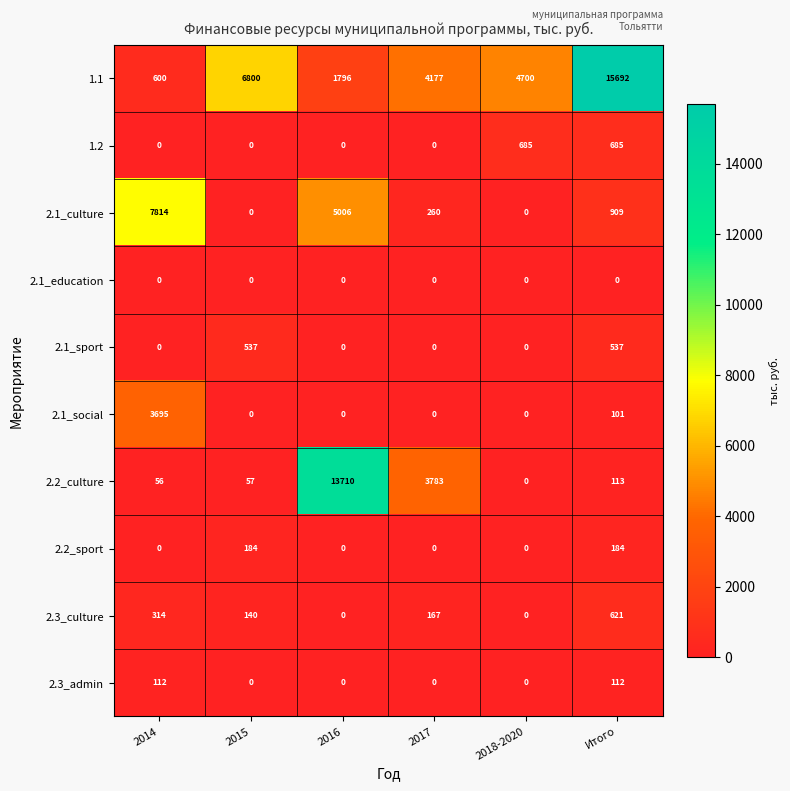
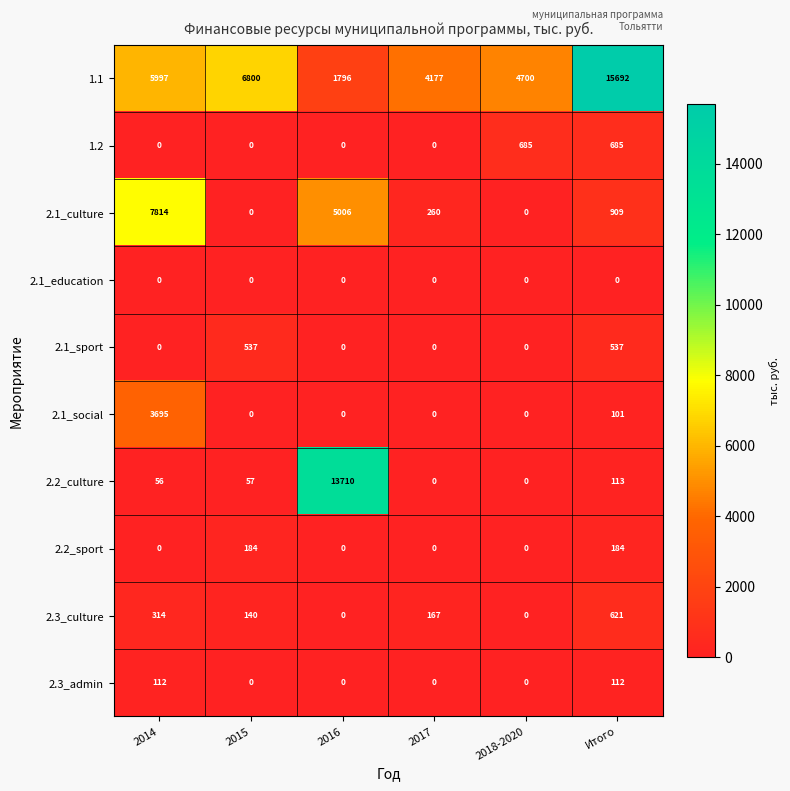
1.1, 2014: 600 -> 5997
2.2_culture, 2017: 3783 -> 0
